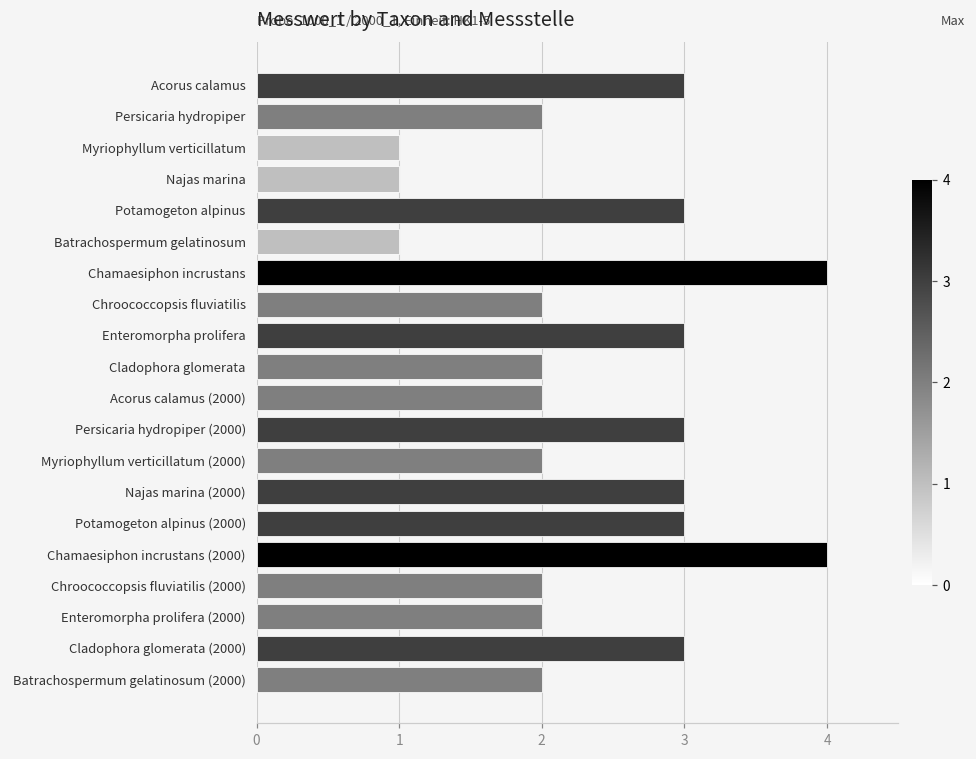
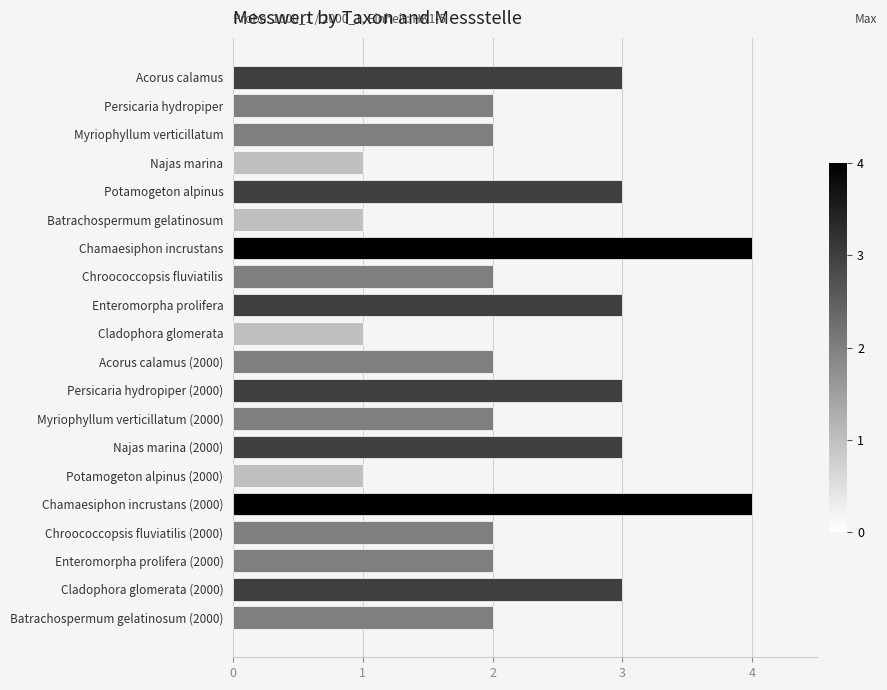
Myriophyllum verticillatum: 1 -> 2
Cladophora glomerata: 2 -> 1
Potamogeton alpinus (2000): 3 -> 1
